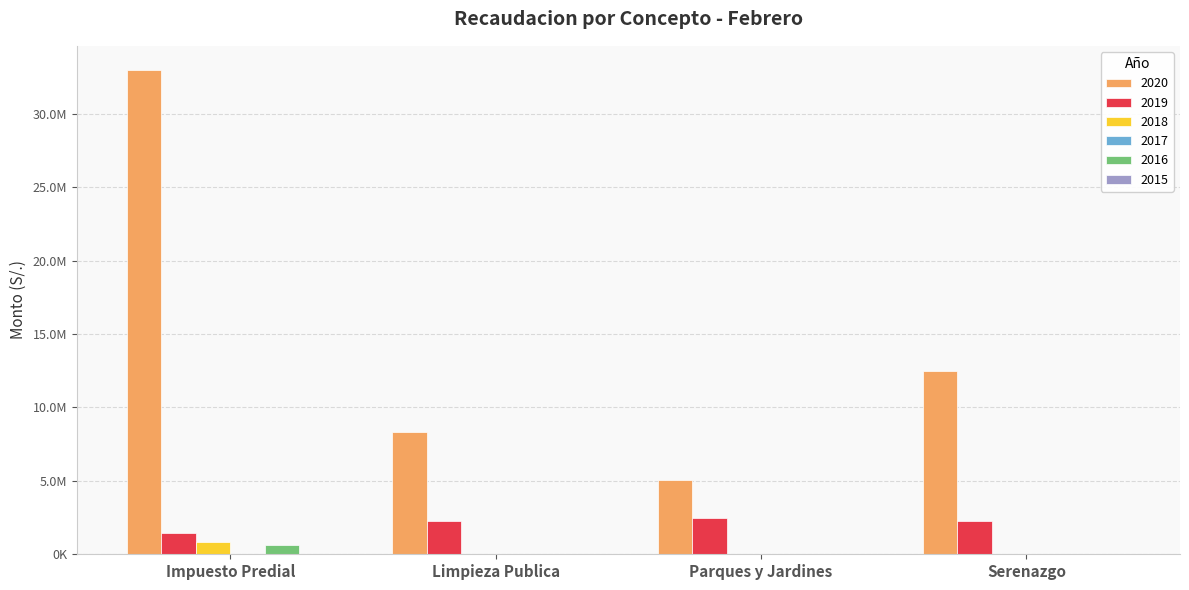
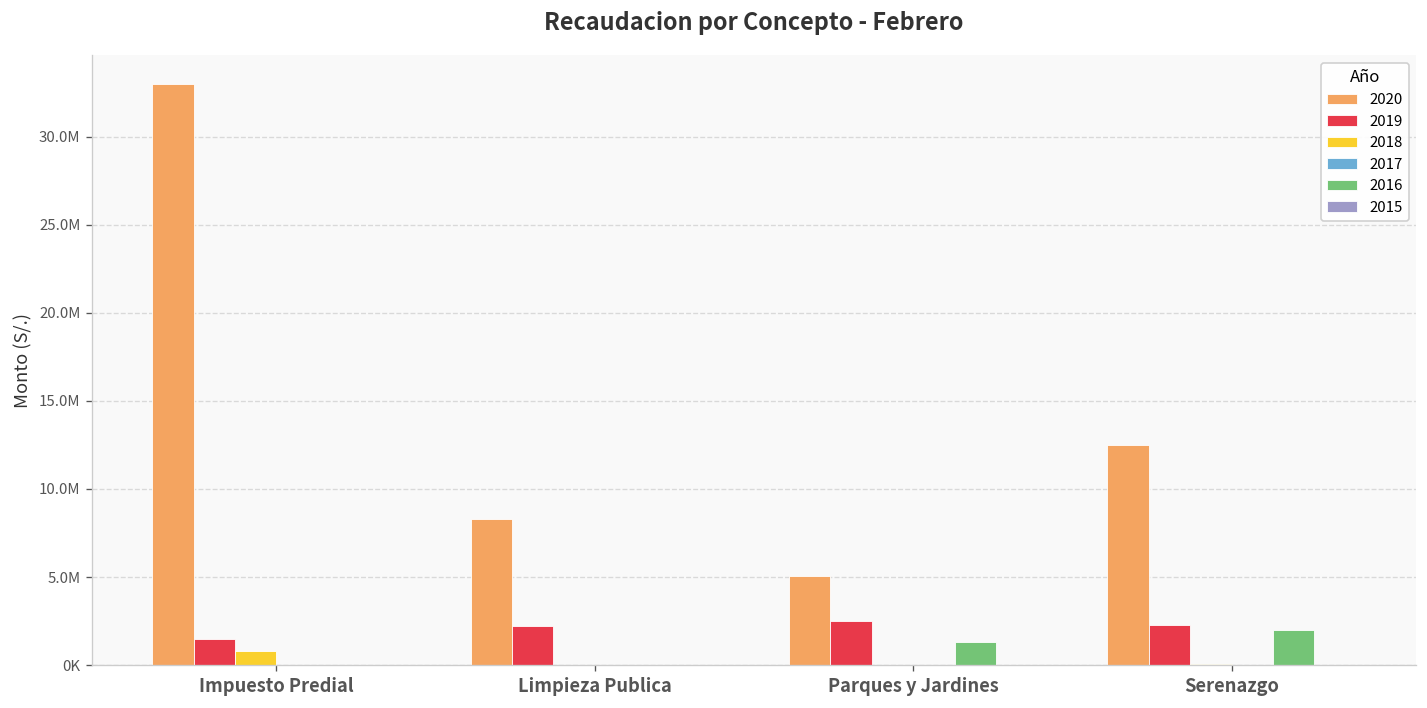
2016, Impuesto Predial: 700000 -> 0
2016, Parques y Jardines: 0 -> 1300000
2016, Serenazgo: 0 -> 2000000
